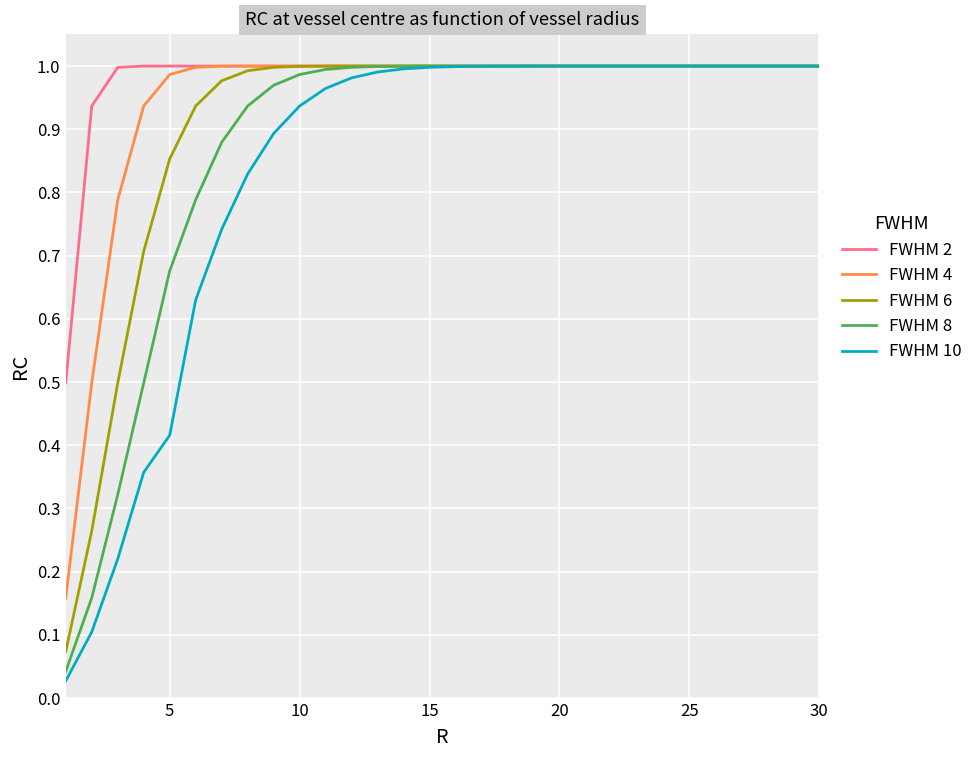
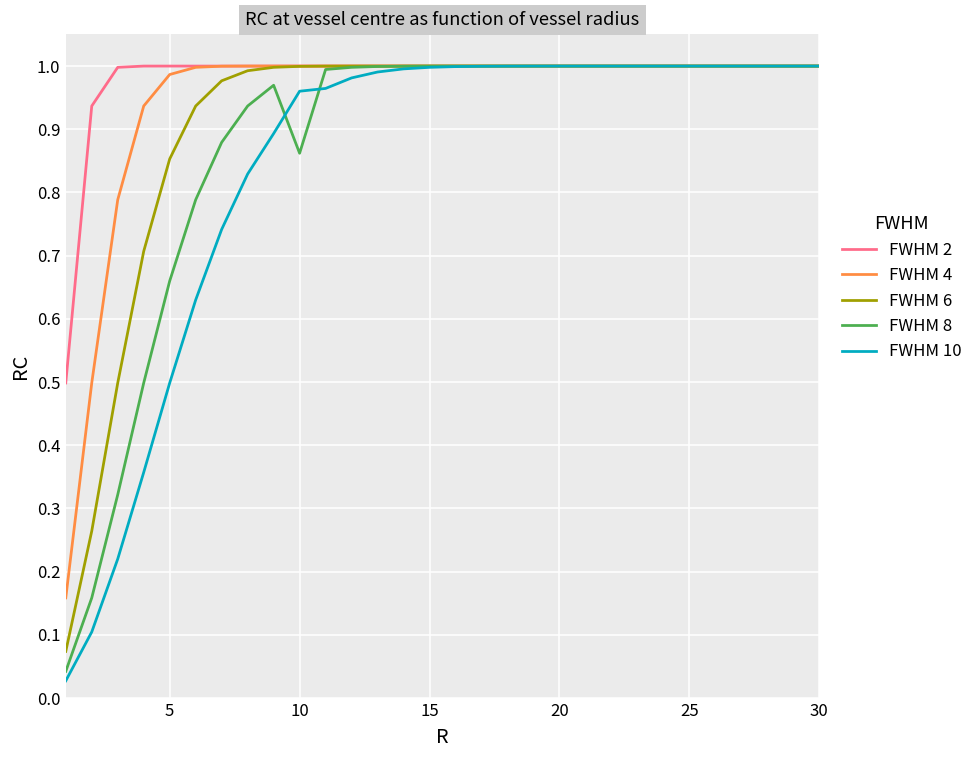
FWHM 8, 5: 0.68 -> 0.66
FWHM 10, 5: 0.42 -> 0.50
FWHM 8, 10: 0.99 -> 0.86
FWHM 10, 10: 0.94 -> 0.96
